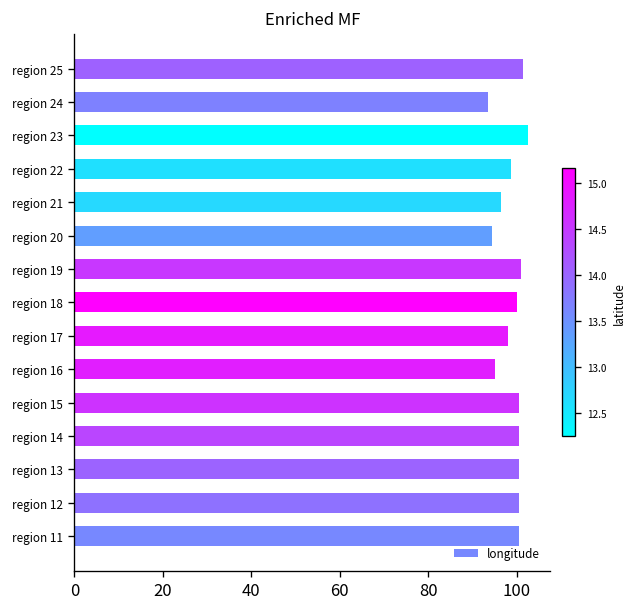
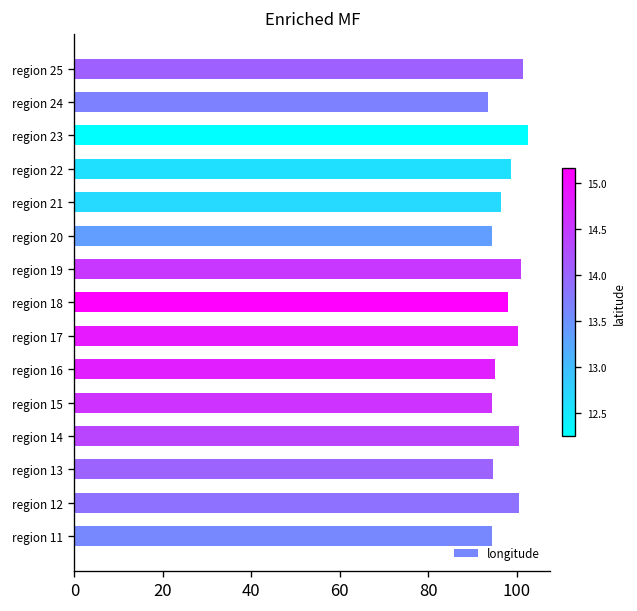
region 18: 100 -> 98
region 17: 98 -> 100
region 15: 100 -> 94
region 13: 101 -> 95
region 11: 101 -> 94
